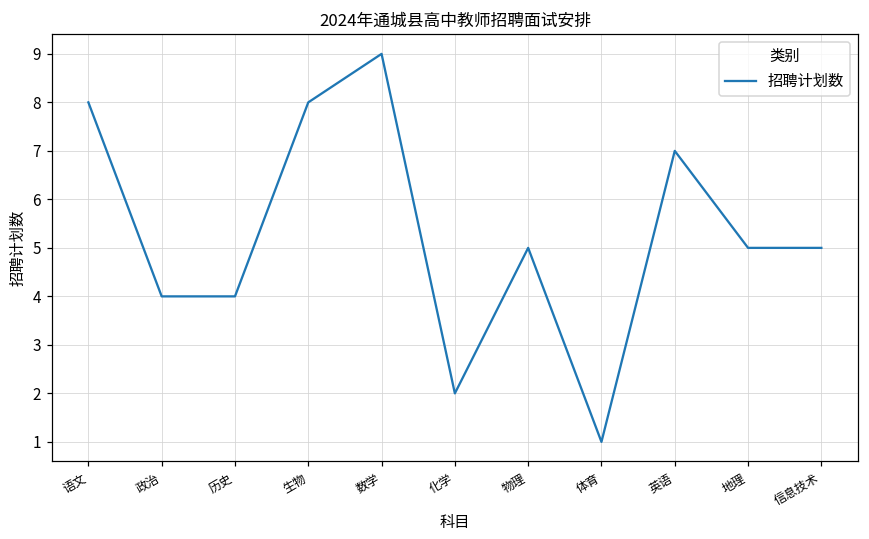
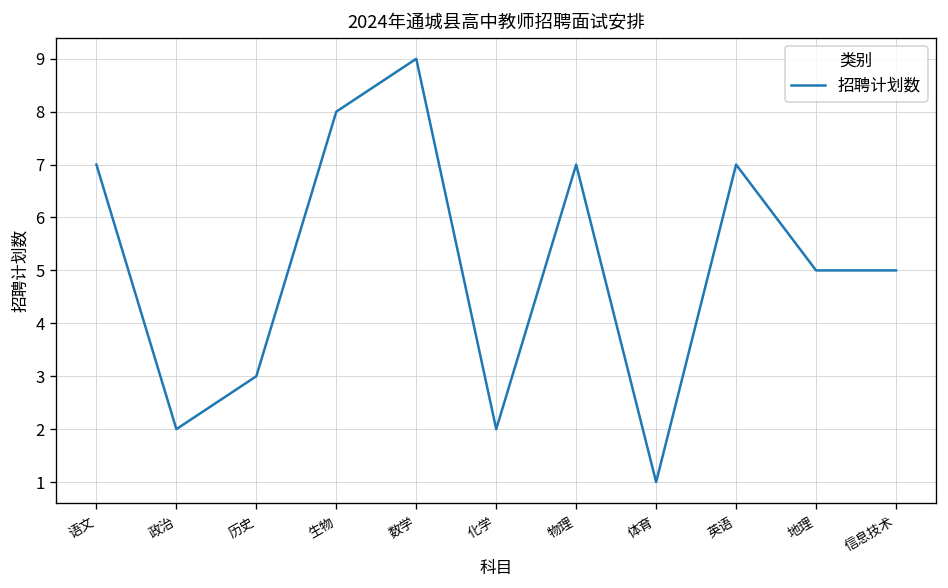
语文: 8 -> 7
政治: 4 -> 2
历史: 4 -> 3
物理: 5 -> 7
